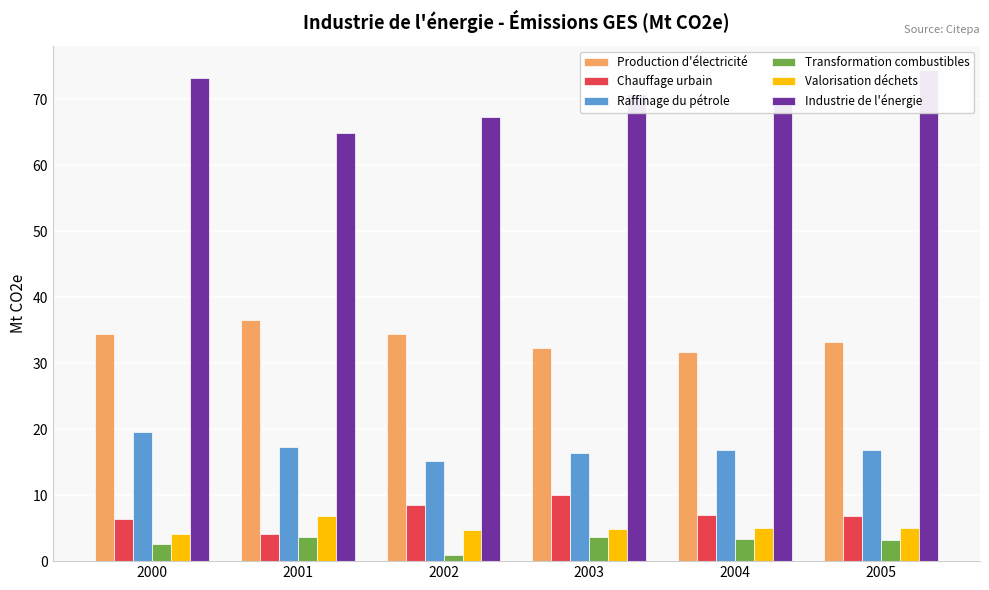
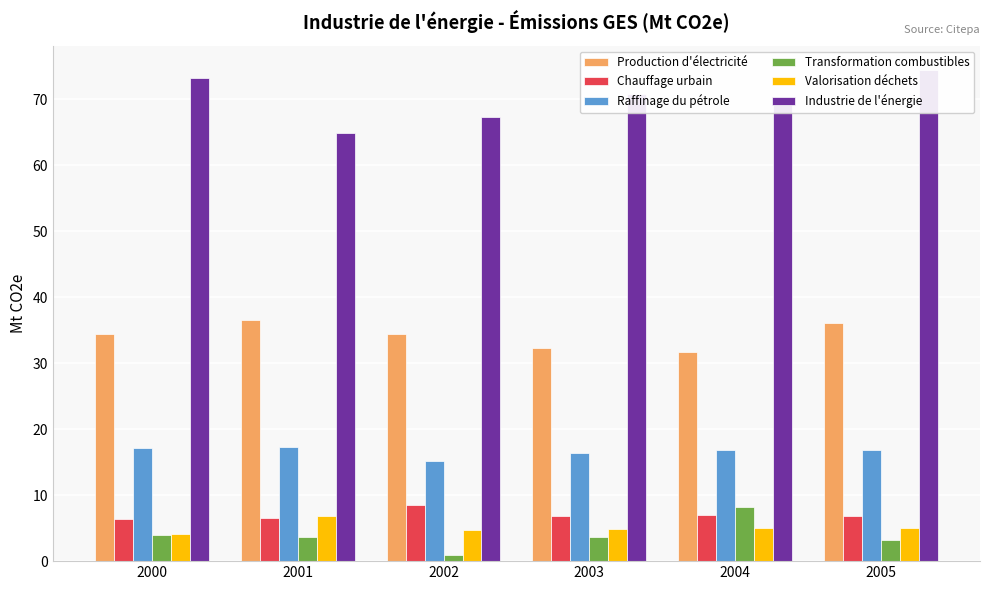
Raffinage du pétrole, 2000: 20 -> 17
Transformation combustibles, 2000: 3 -> 4
Chauffage urbain, 2001: 4 -> 7
Chauffage urbain, 2003: 10 -> 7
Transformation combustibles, 2004: 3 -> 8
Production d'électricité, 2005: 33 -> 36
